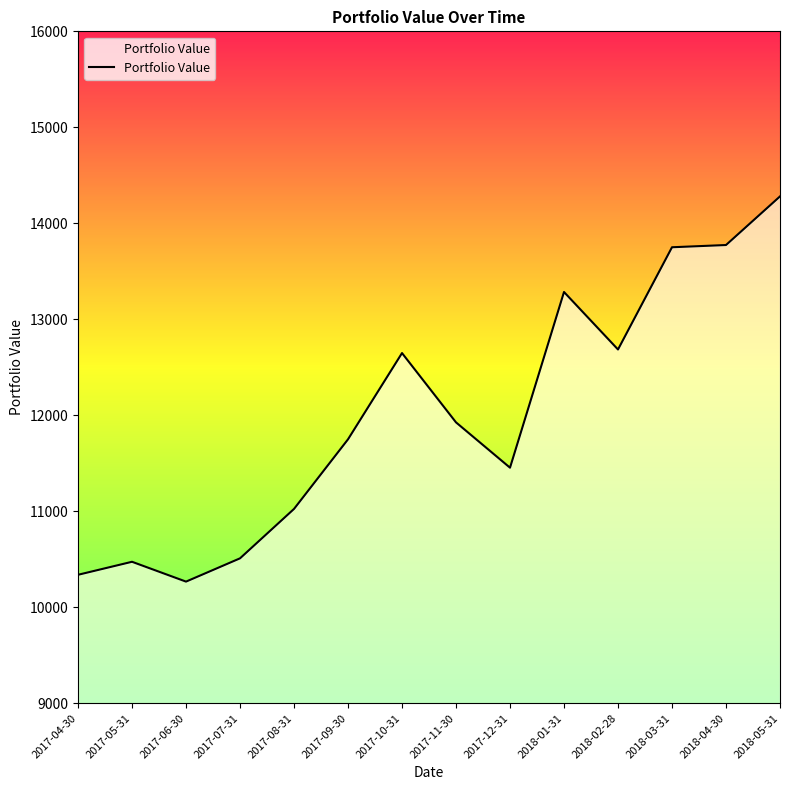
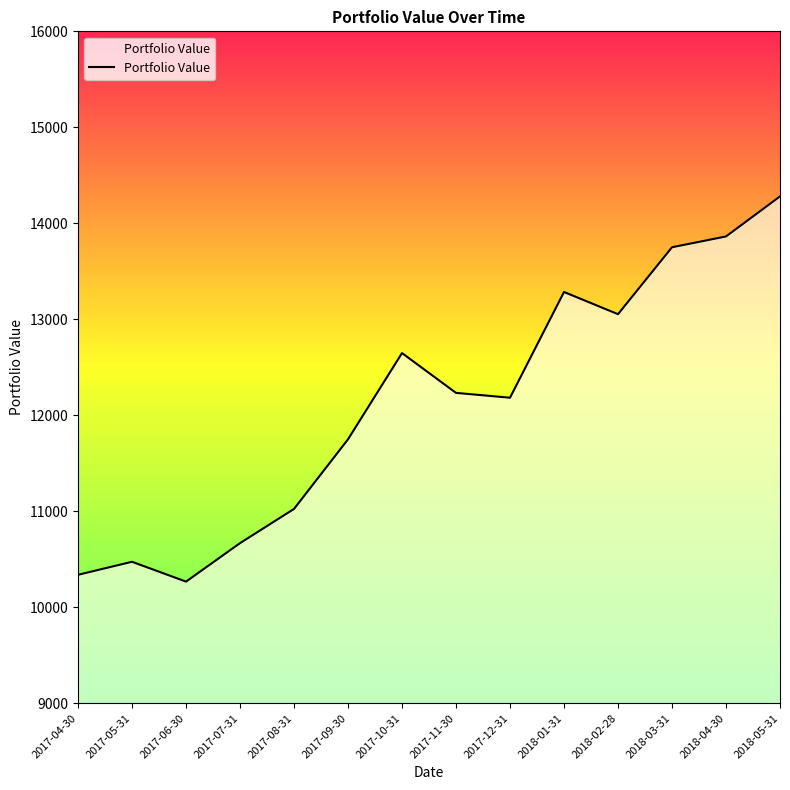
2017-07-31: 10500 -> 10700
2017-11-30: 11900 -> 12200
2017-12-31: 11500 -> 12200
2018-02-28: 12700 -> 13100
2018-04-30: 13800 -> 13900
